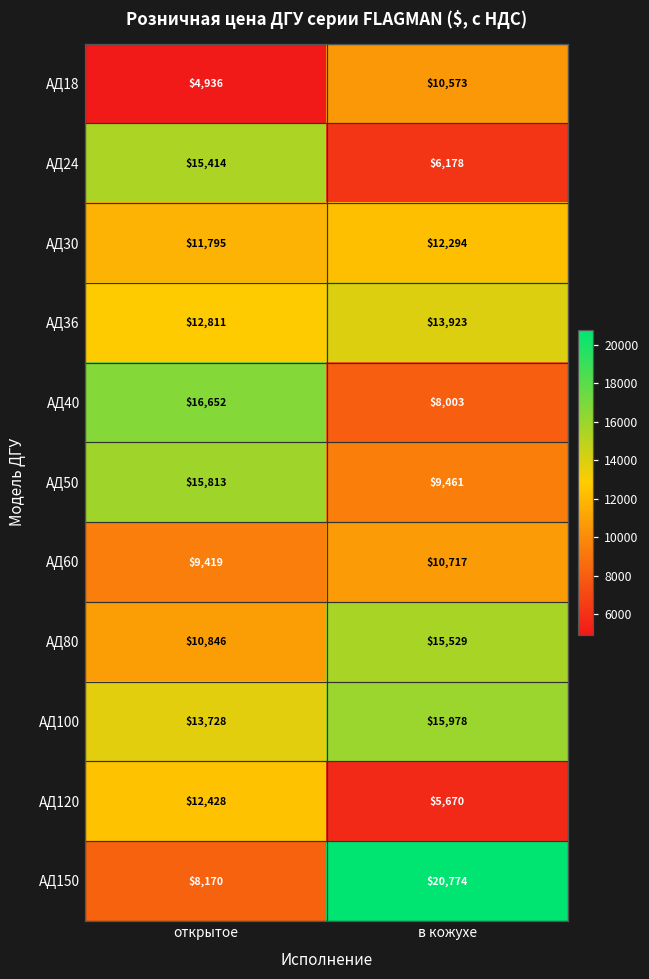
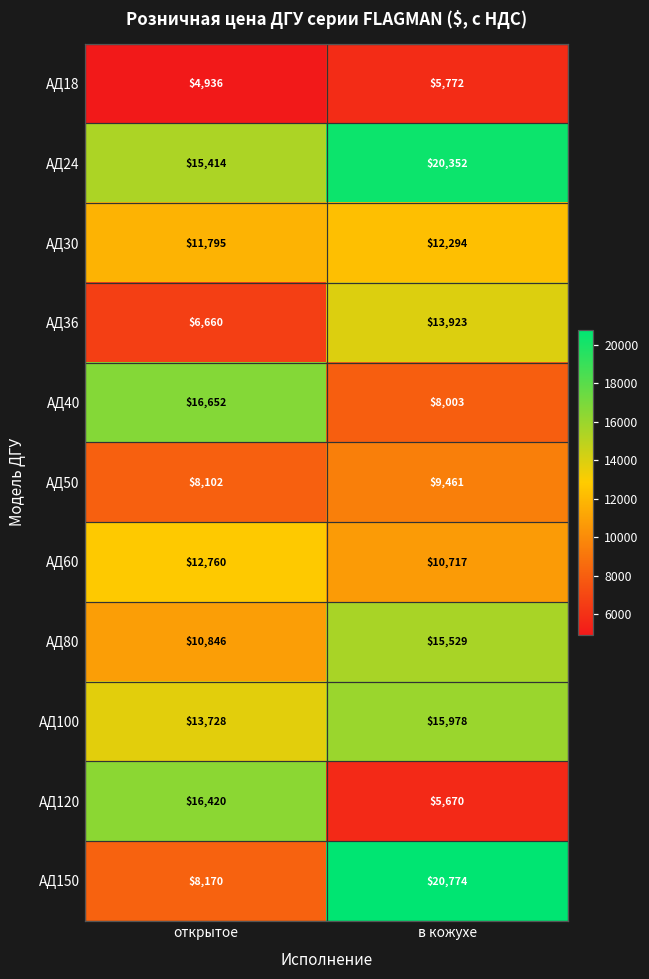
АД18, в кожухе: $10,573 -> $5,772
АД24, в кожухе: $6,178 -> $20,352
АД36, открытое: $12,811 -> $6,660
АД50, открытое: $15,813 -> $8,102
АД60, открытое: $9,419 -> $12,760
АД120, открытое: $12,428 -> $16,420
